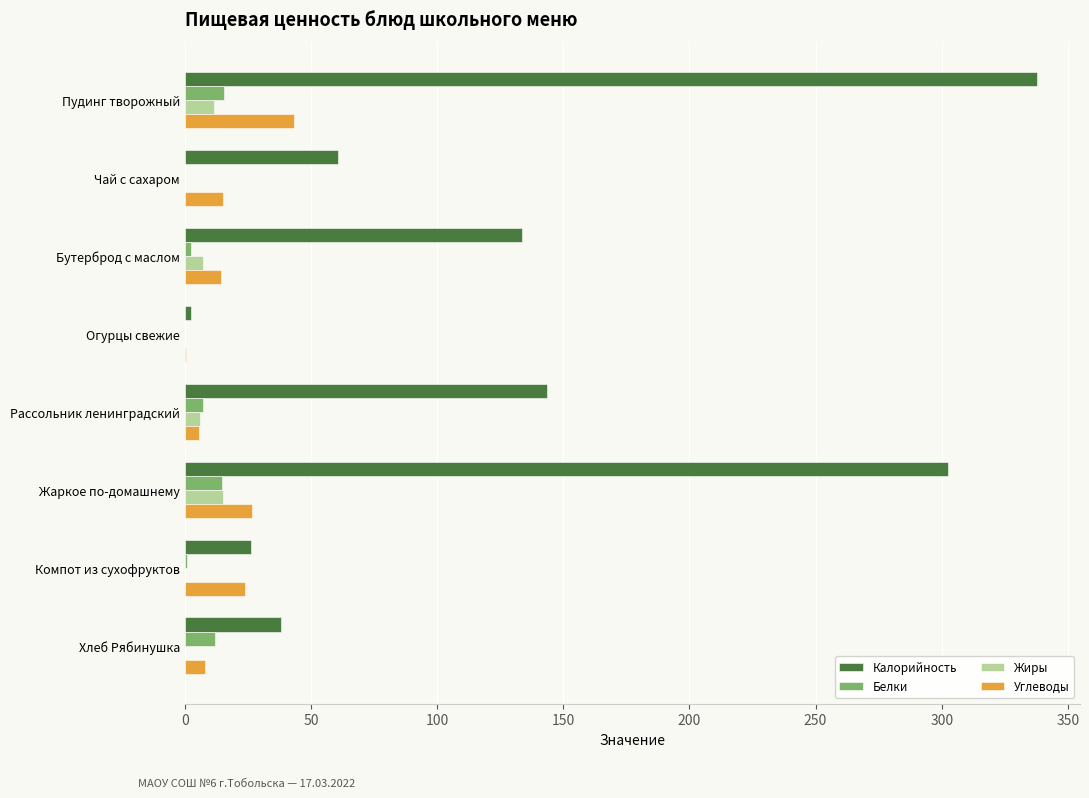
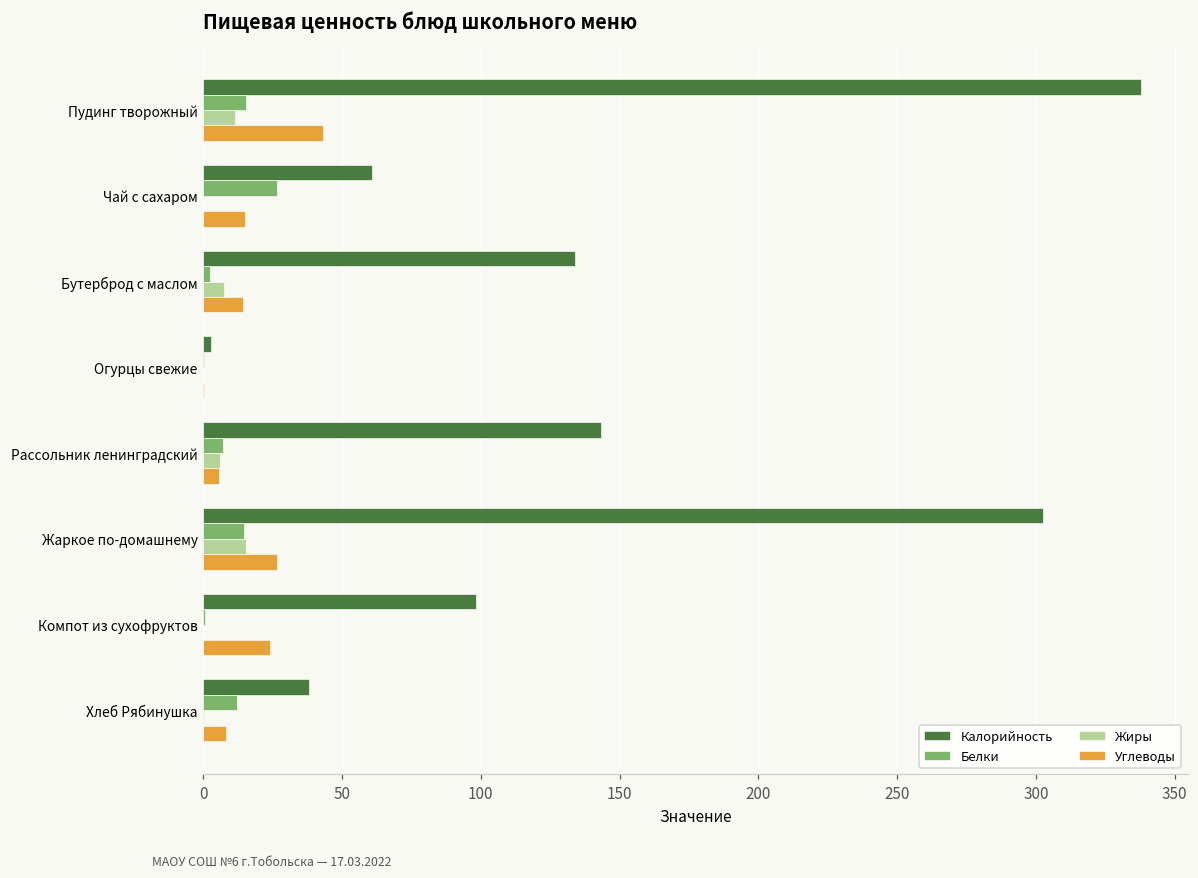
Белки, Чай с сахаром: 0 -> 27
Калорийность, Компот из сухофруктов: 26 -> 98
